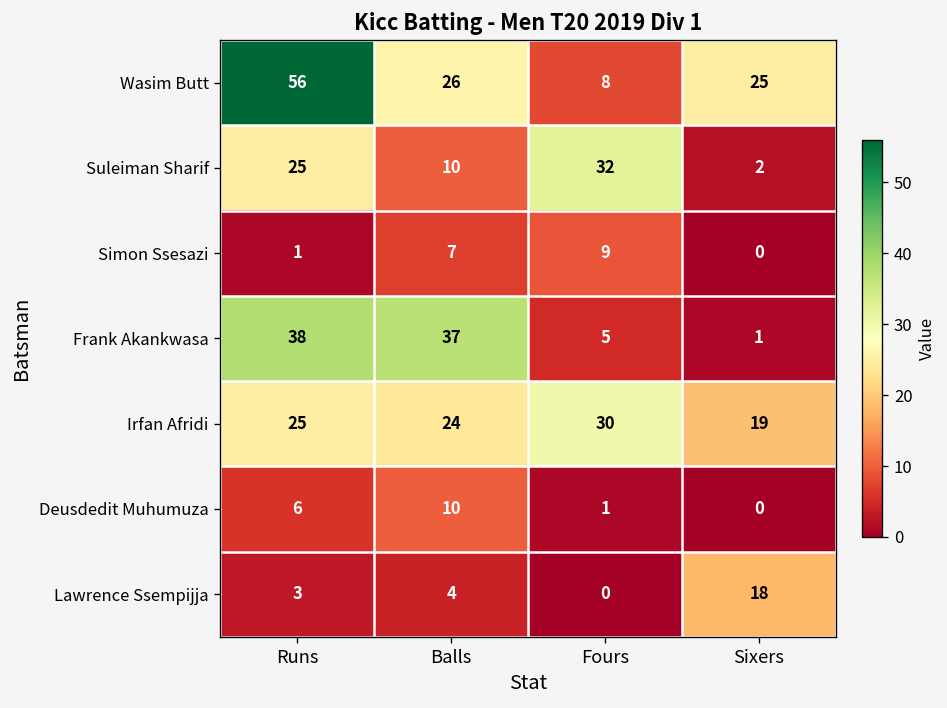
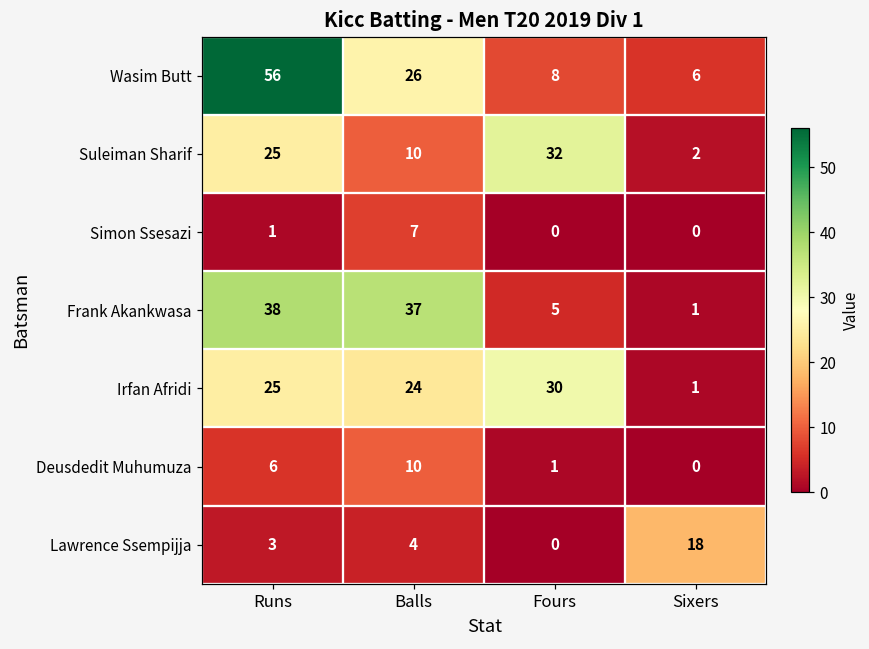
Wasim Butt, Sixers: 25 -> 6
Simon Ssesazi, Fours: 9 -> 0
Irfan Afridi, Sixers: 19 -> 1
